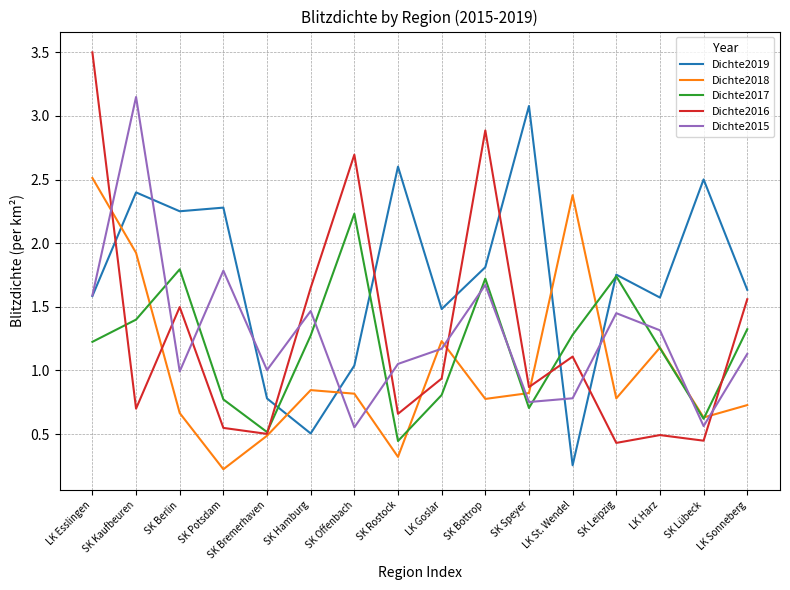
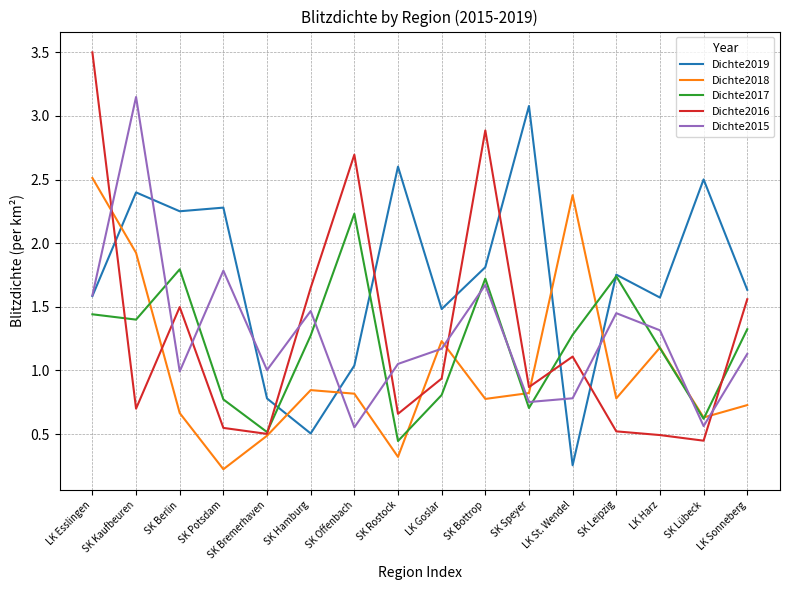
Dichte2017, LK Esslingen: 1.22 -> 1.44
Dichte2016, SK Leipzig: 0.43 -> 0.52
